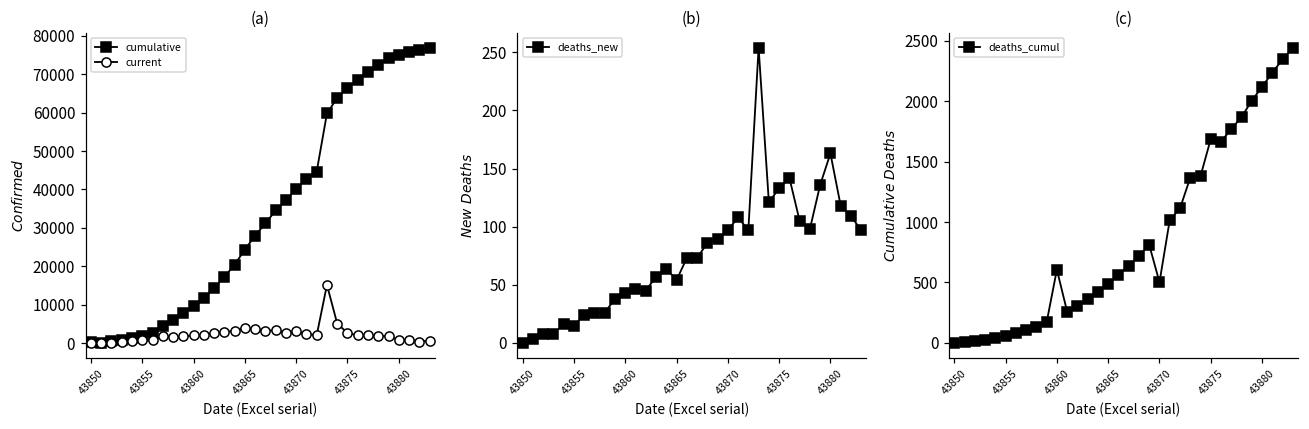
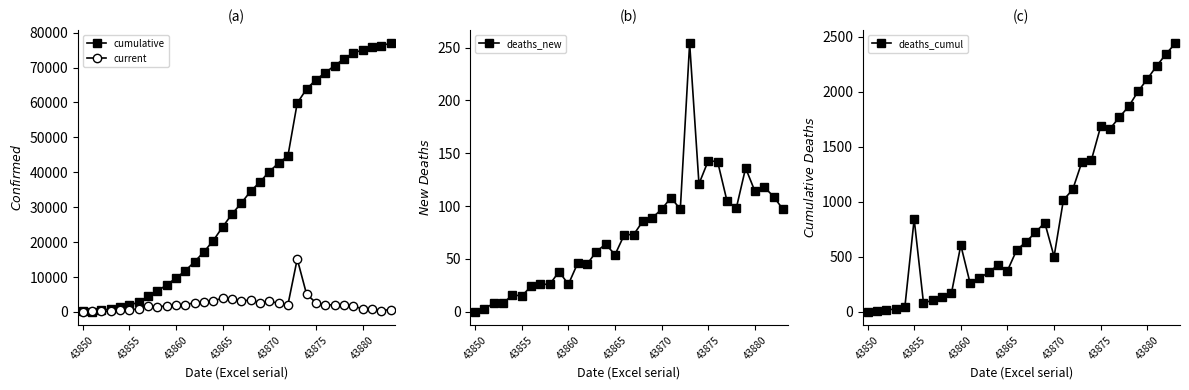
(b), 43860: 43 -> 26
(b), 43875: 133 -> 143
(b), 43880: 163 -> 114
(c), 43855: 60 -> 840
(c), 43865: 490 -> 370
